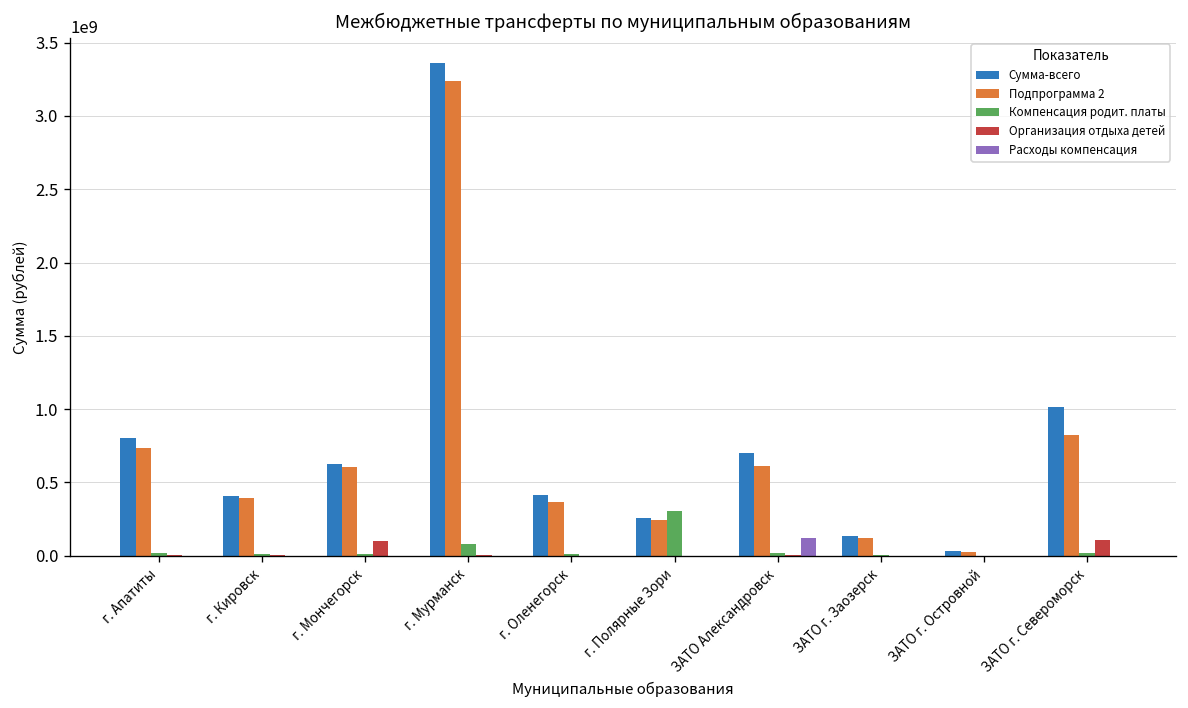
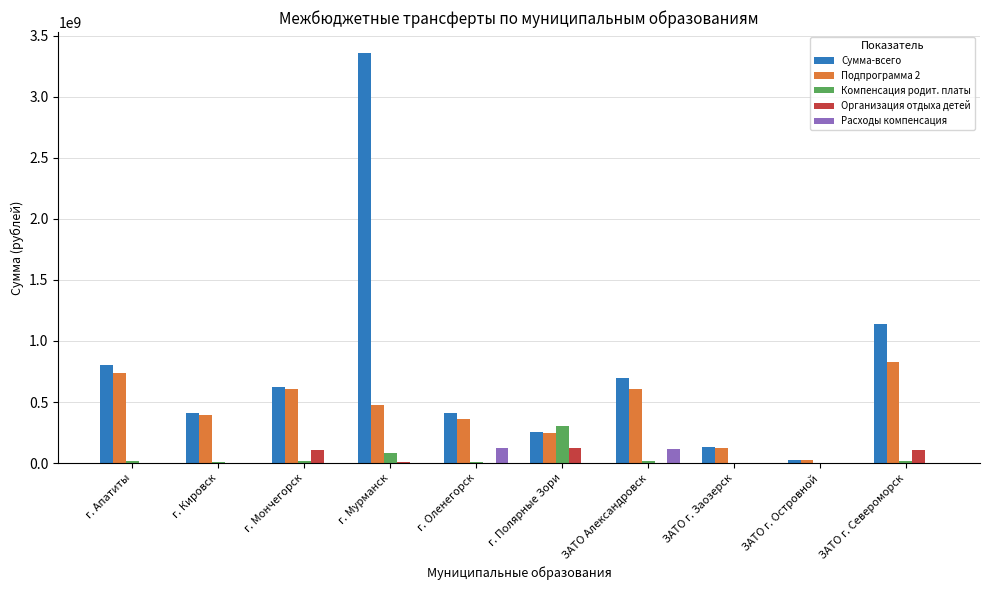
Подпрограмма 2, г. Мурманск: 3240000000 -> 470000000
Расходы компенсация, г. Оленегорск: 0 -> 130000000
Организация отдыха детей, г. Полярные Зори: 0 -> 120000000
Сумма-всего, ЗАТО г. Североморск: 1020000000 -> 1140000000
